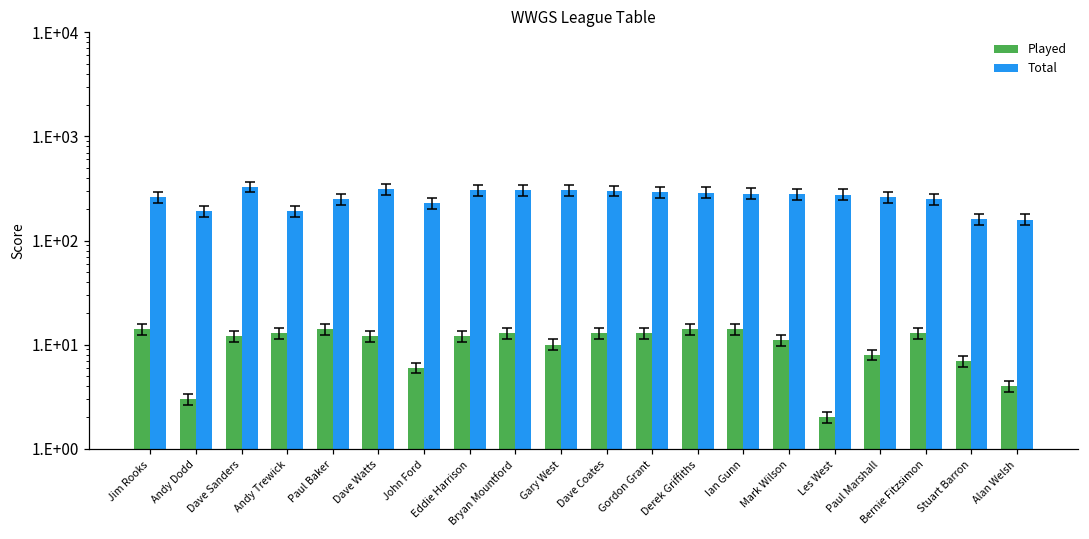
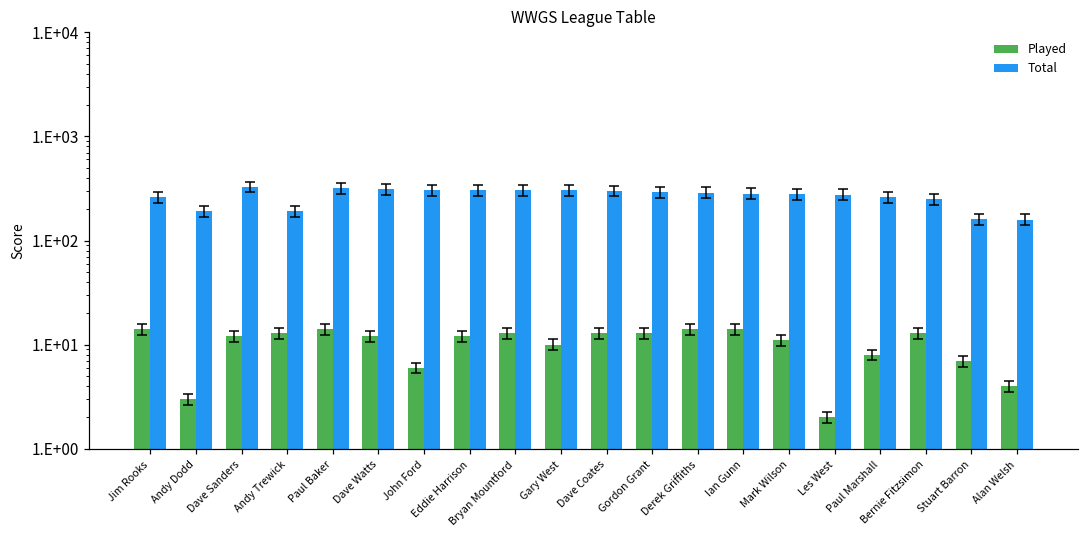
Total, Paul Baker: 250 -> 320
Total, John Ford: 230 -> 310
